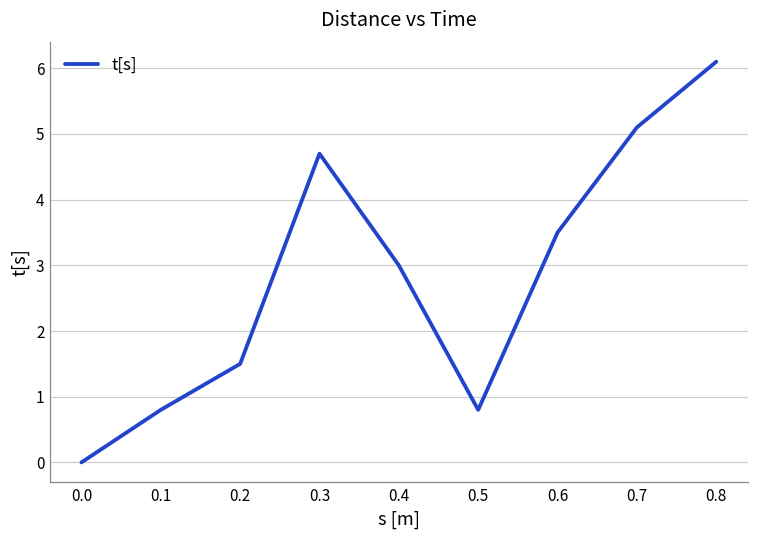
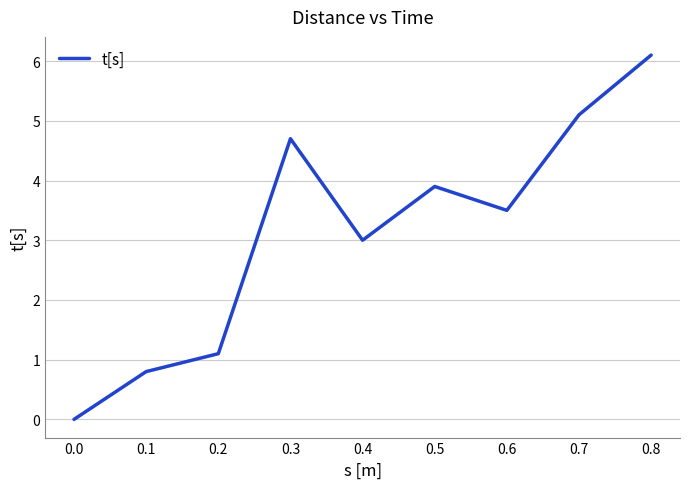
0.2: 1.5 -> 1.1
0.5: 0.8 -> 3.9
